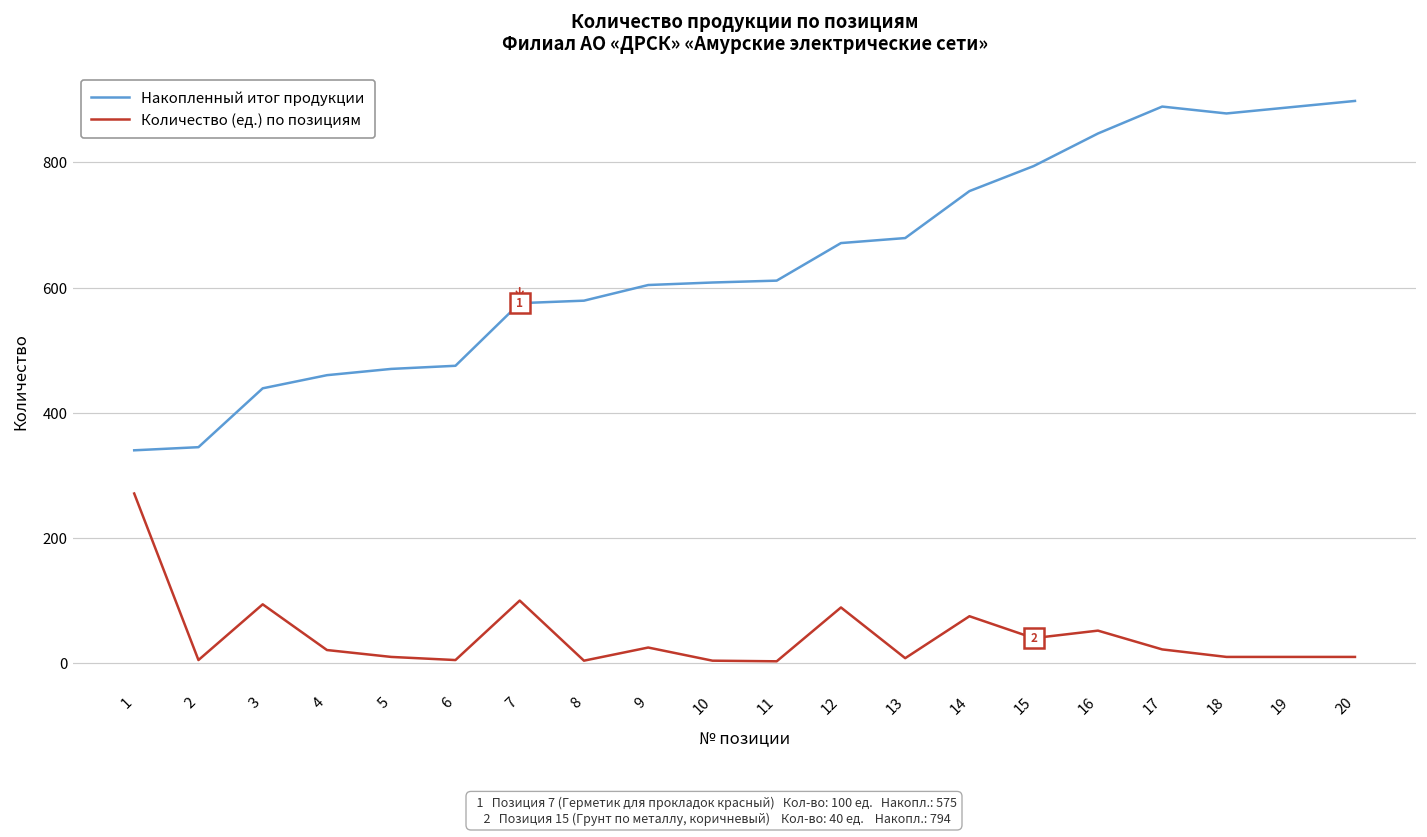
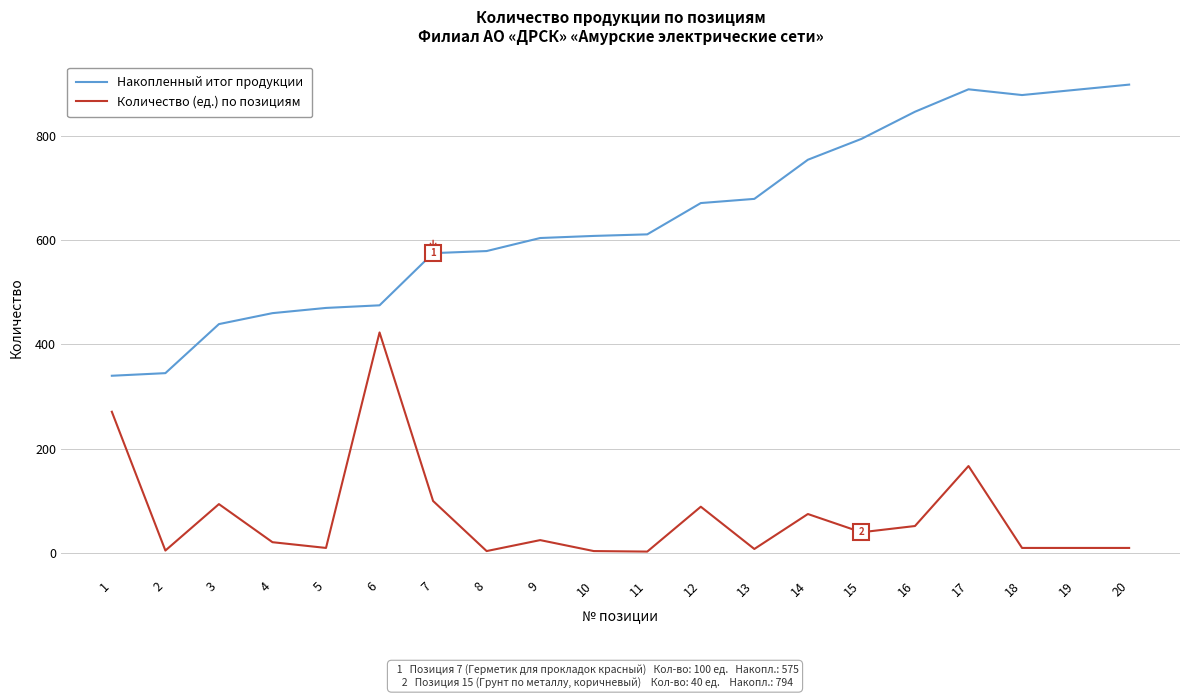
Количество (ед.) по позициям, 6: 10 -> 420
Количество (ед.) по позициям, 17: 20 -> 170
